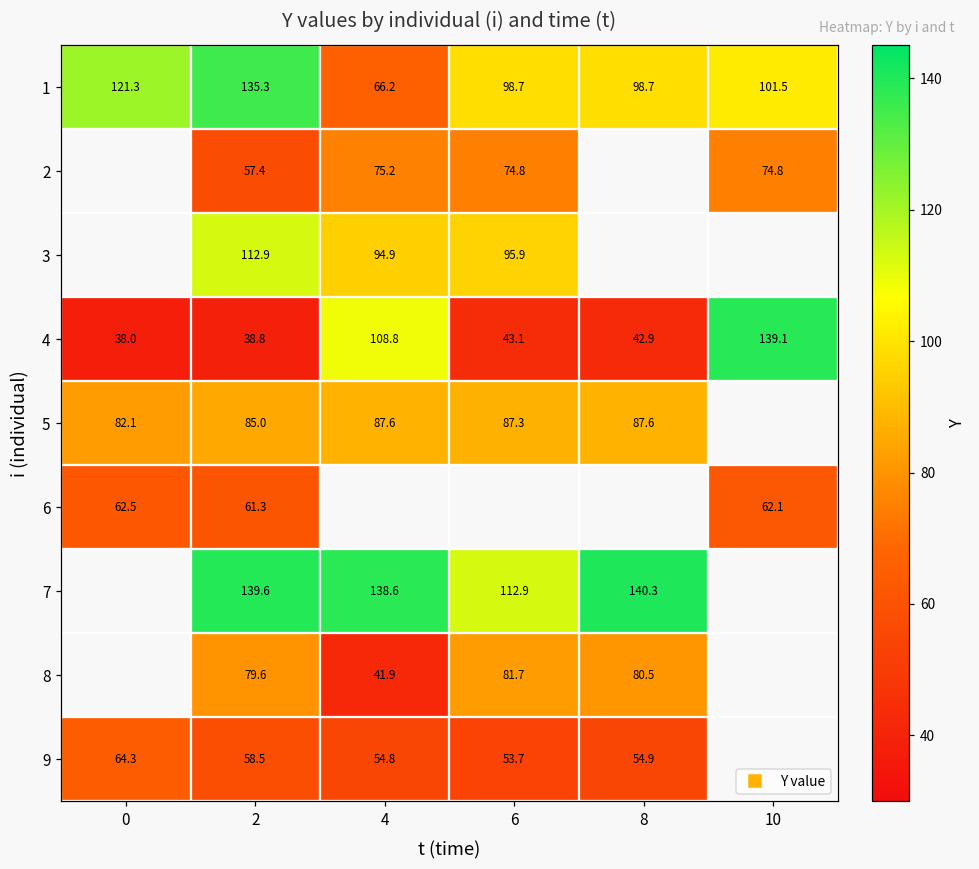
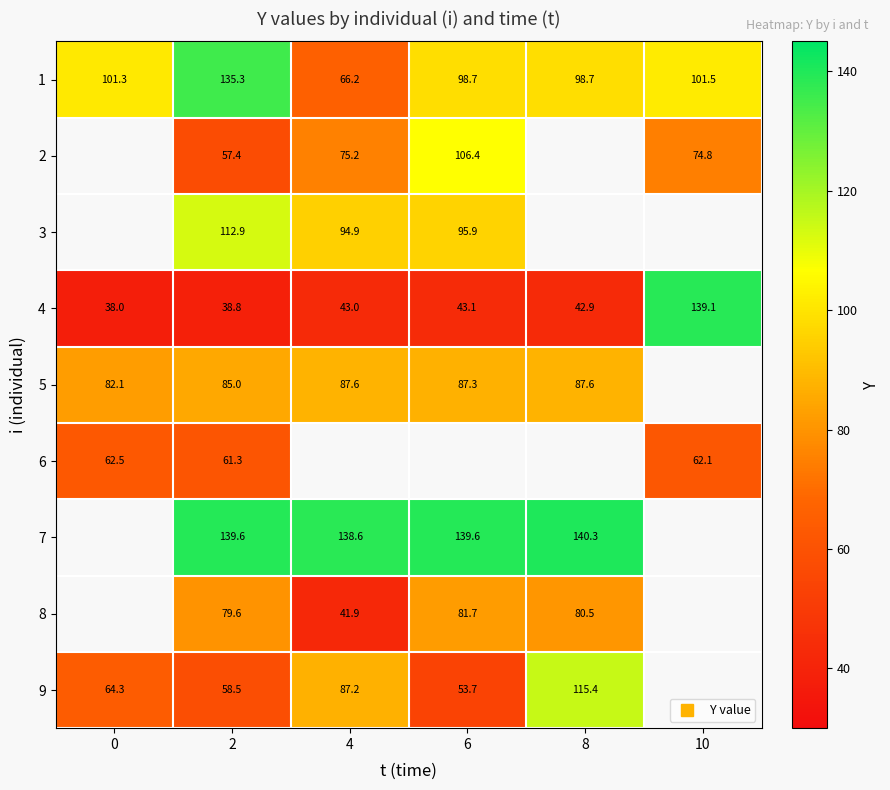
1, 0: 121.3 -> 101.3
2, 6: 74.8 -> 106.4
4, 4: 108.8 -> 43.0
7, 6: 112.9 -> 139.6
9, 4: 54.8 -> 87.2
9, 8: 54.9 -> 115.4
